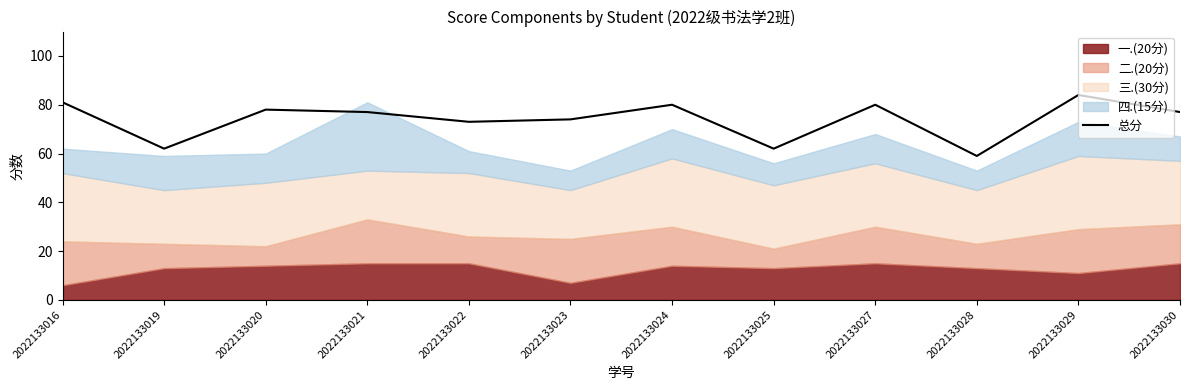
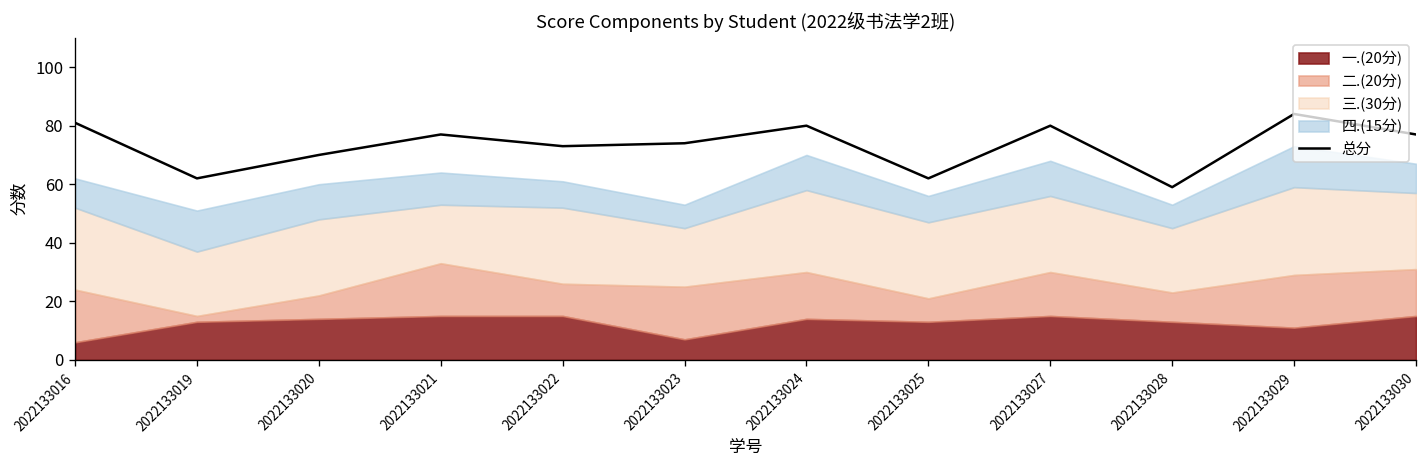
二.(20分), 2022133019: 10 -> 2
总分, 2022133020: 78 -> 70
四.(15分), 2022133021: 28 -> 11
